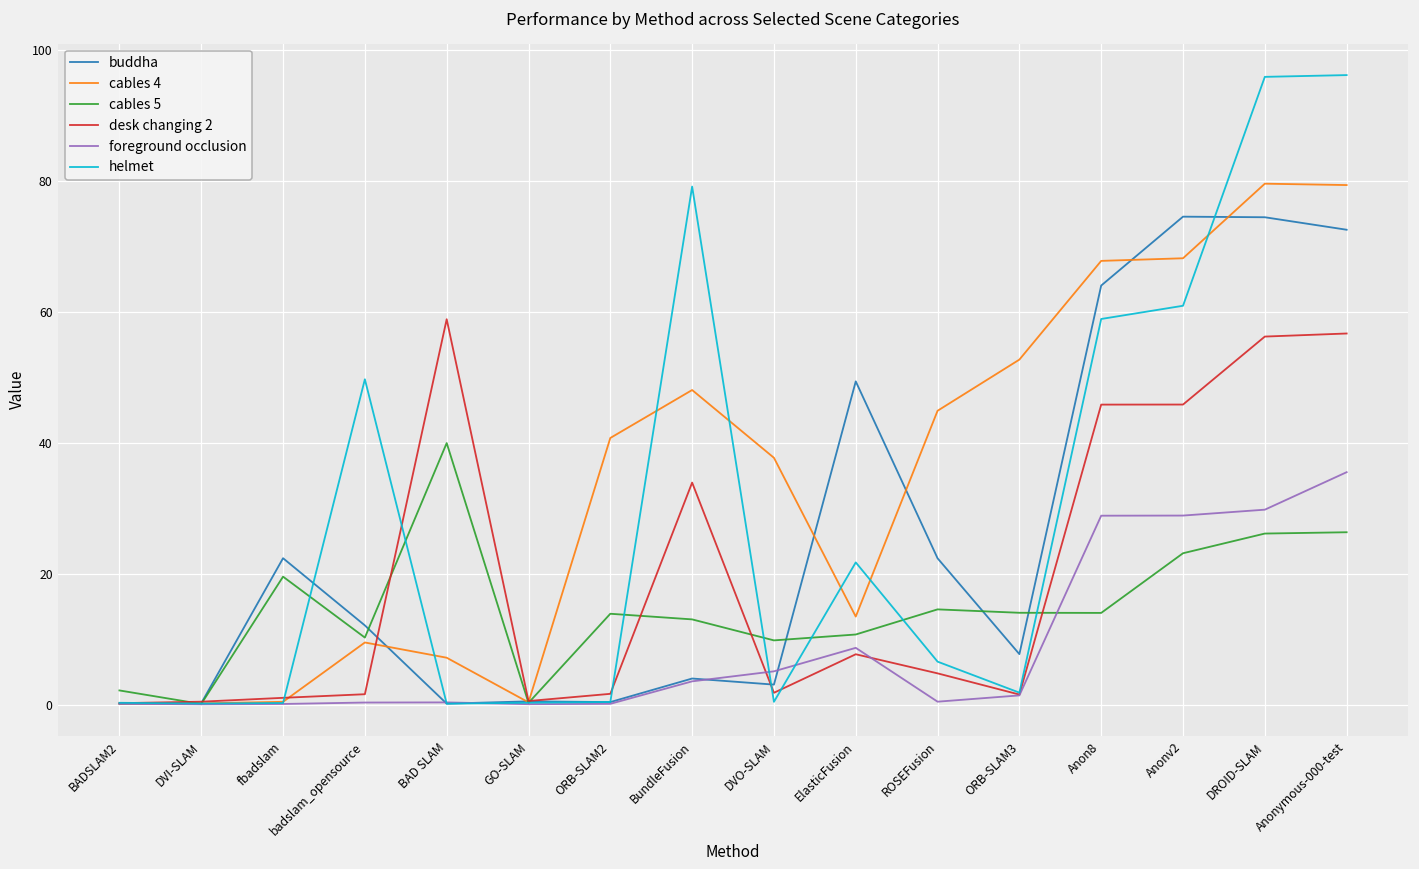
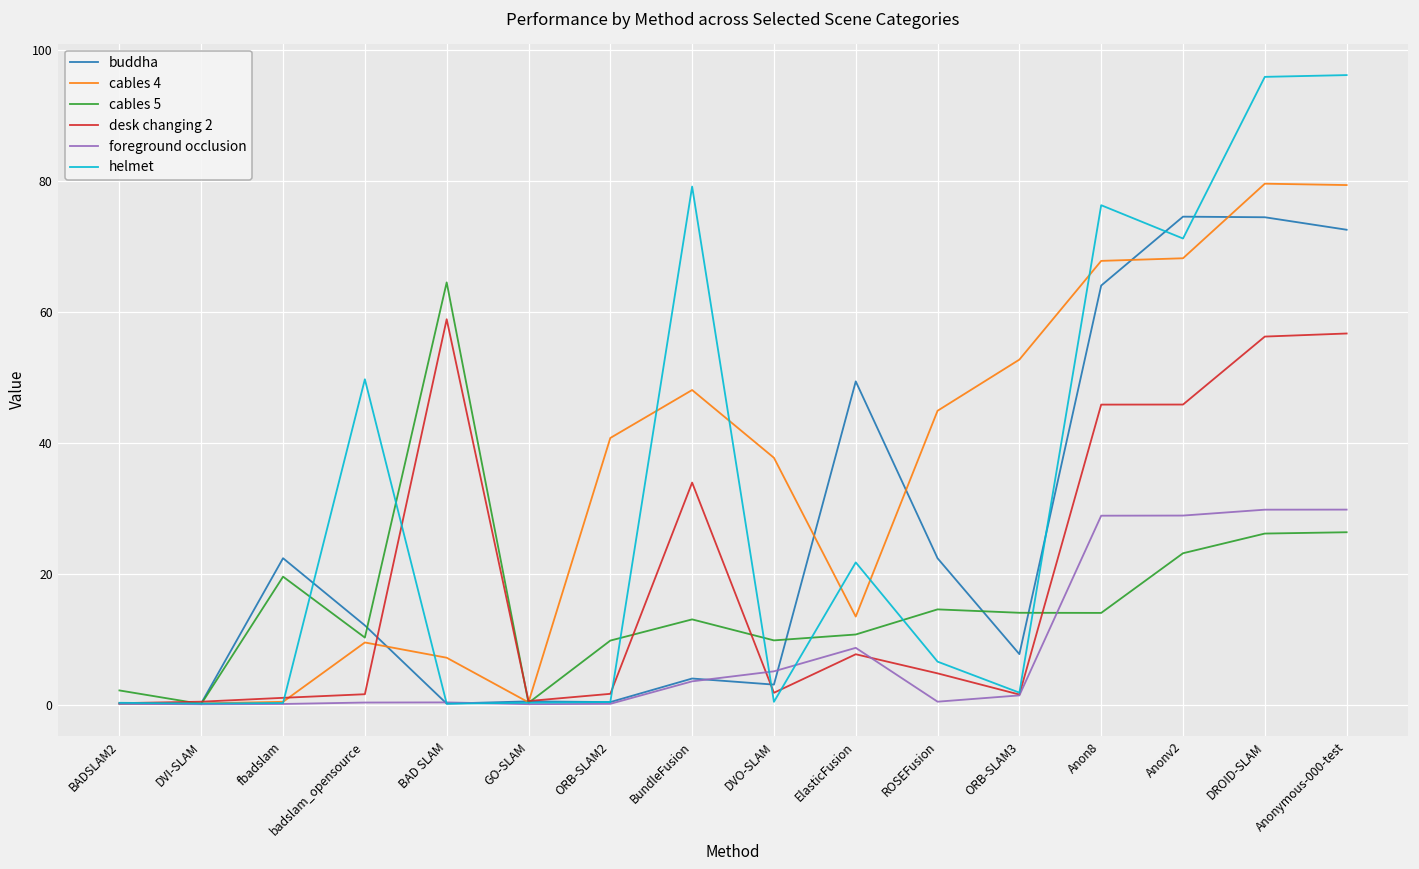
cables 5, BAD SLAM: 40 -> 65
cables 5, ORB-SLAM2: 14 -> 10
helmet, Anon8: 59 -> 76
helmet, Anonv2: 61 -> 71
foreground occlusion, Anonymous-000-test: 36 -> 30
